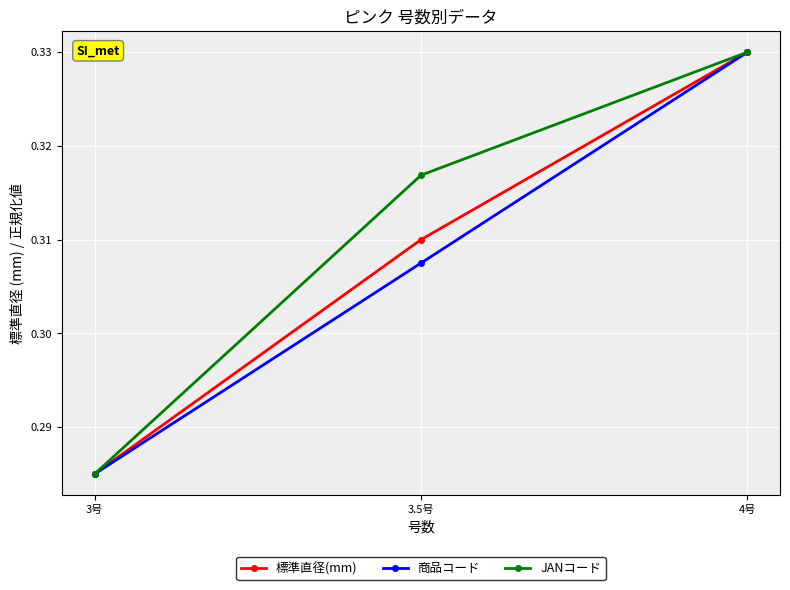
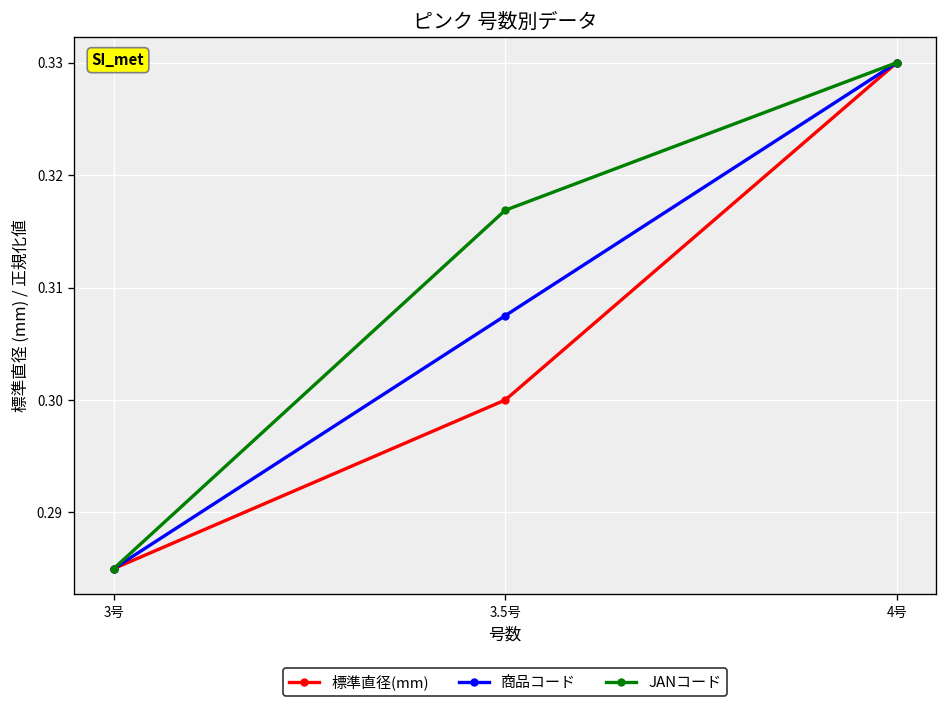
標準直径(mm), 3.5号: 0.31 -> 0.30
